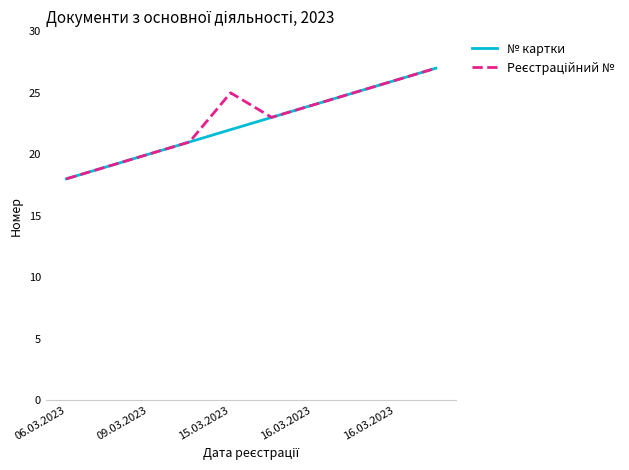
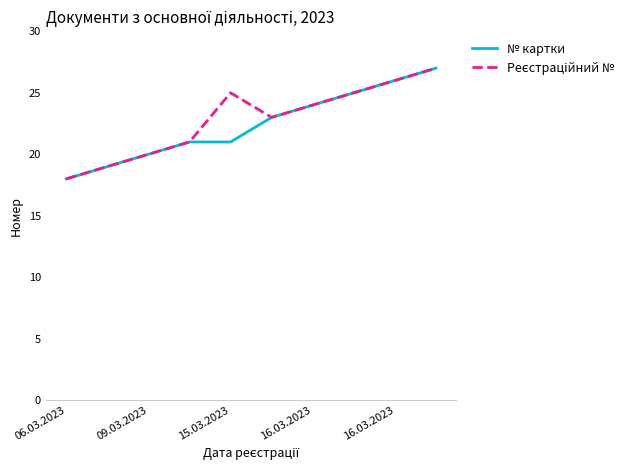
№ картки, 15.03.2023: 22 -> 21
